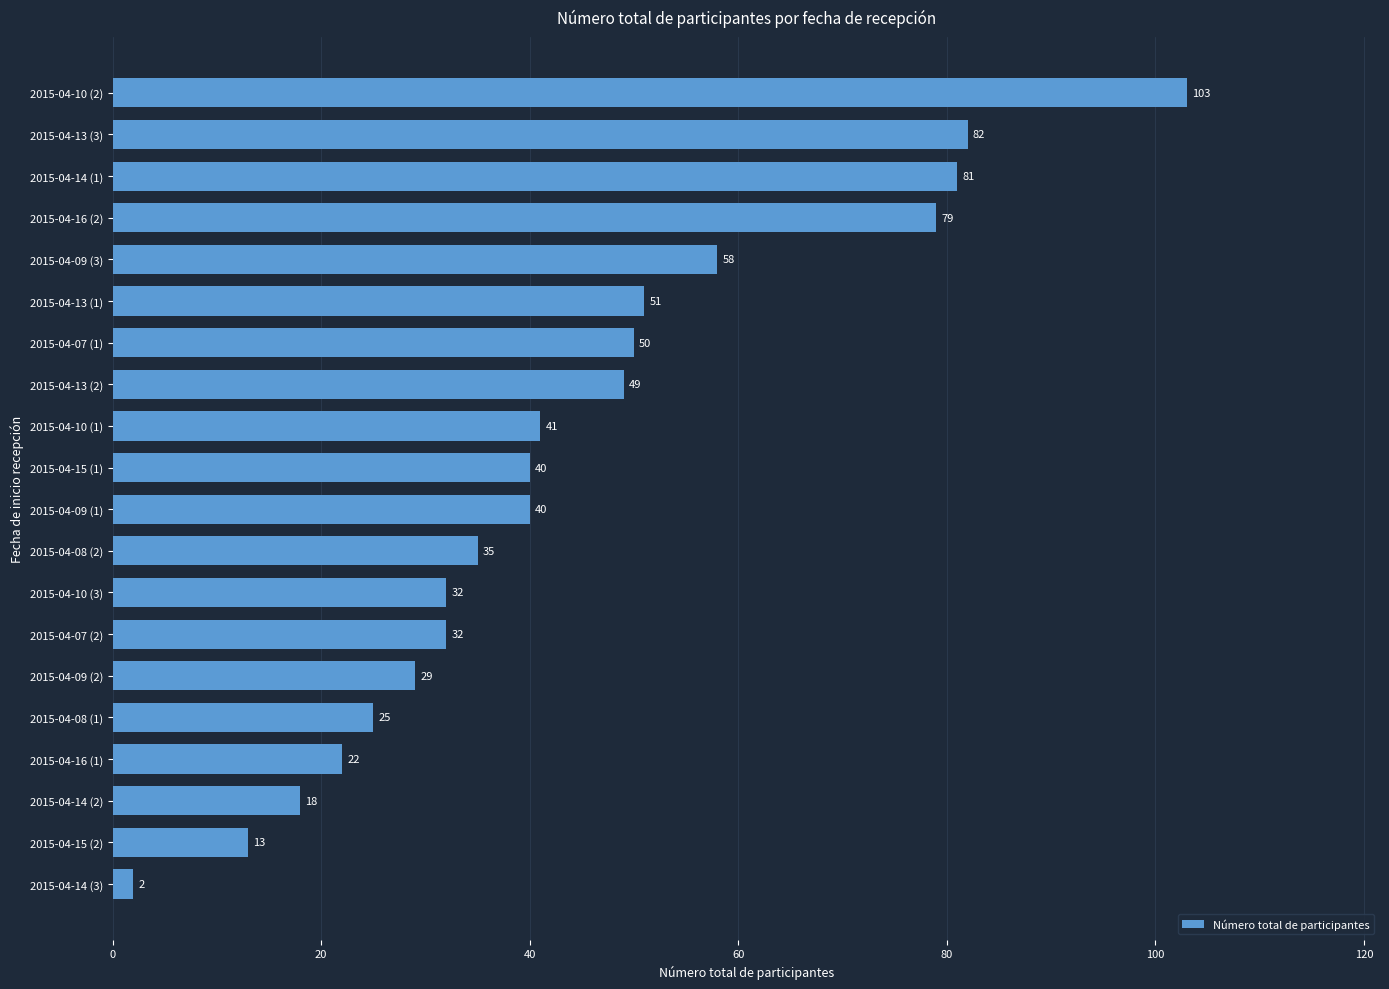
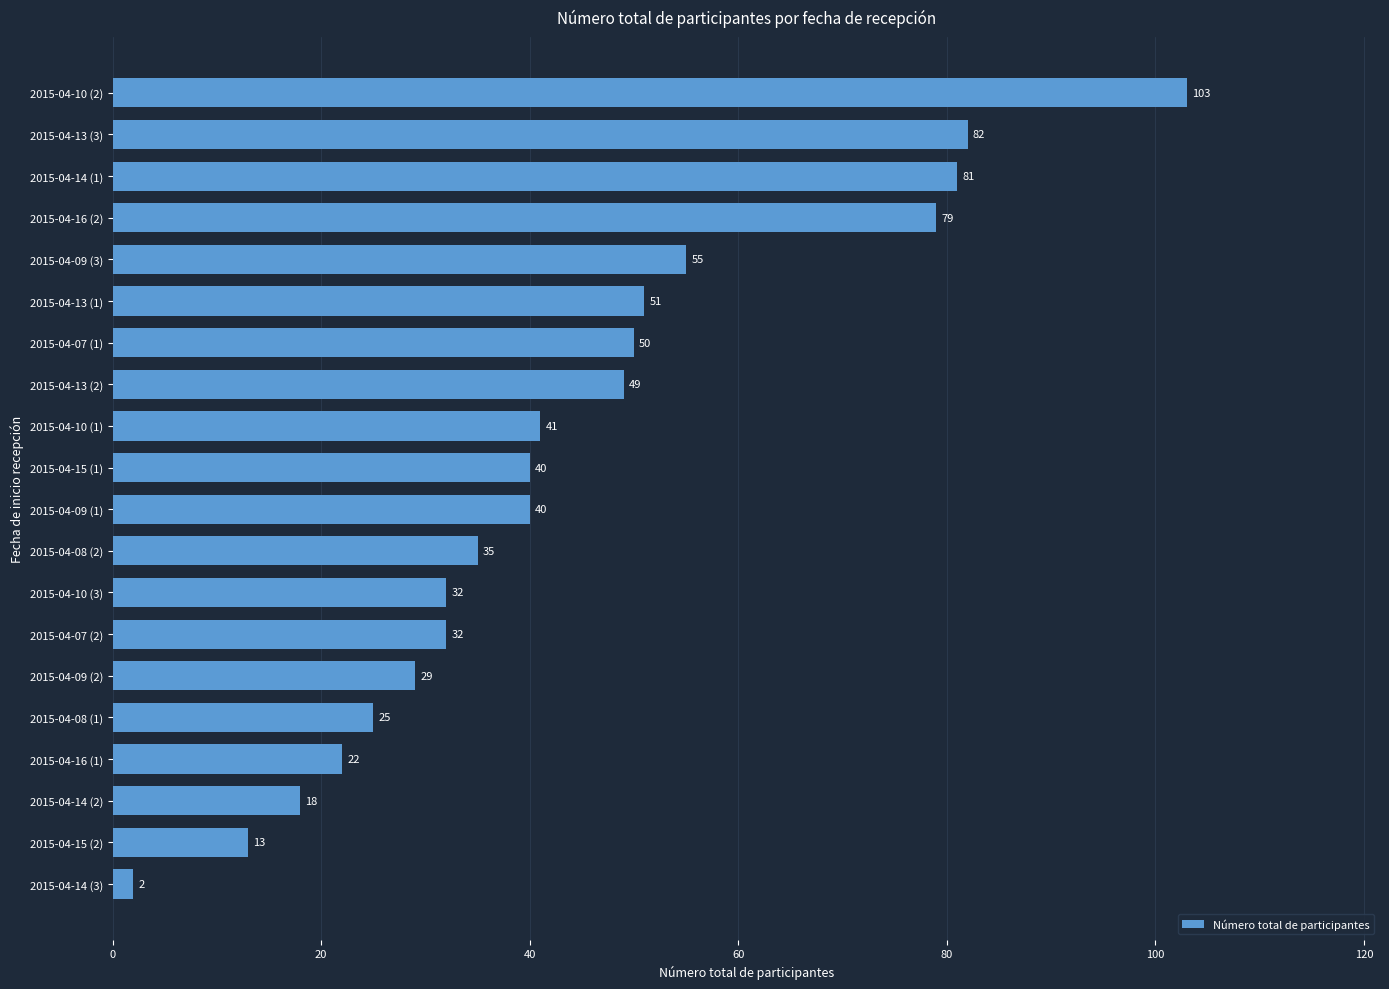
2015-04-09 (3): 58 -> 55
